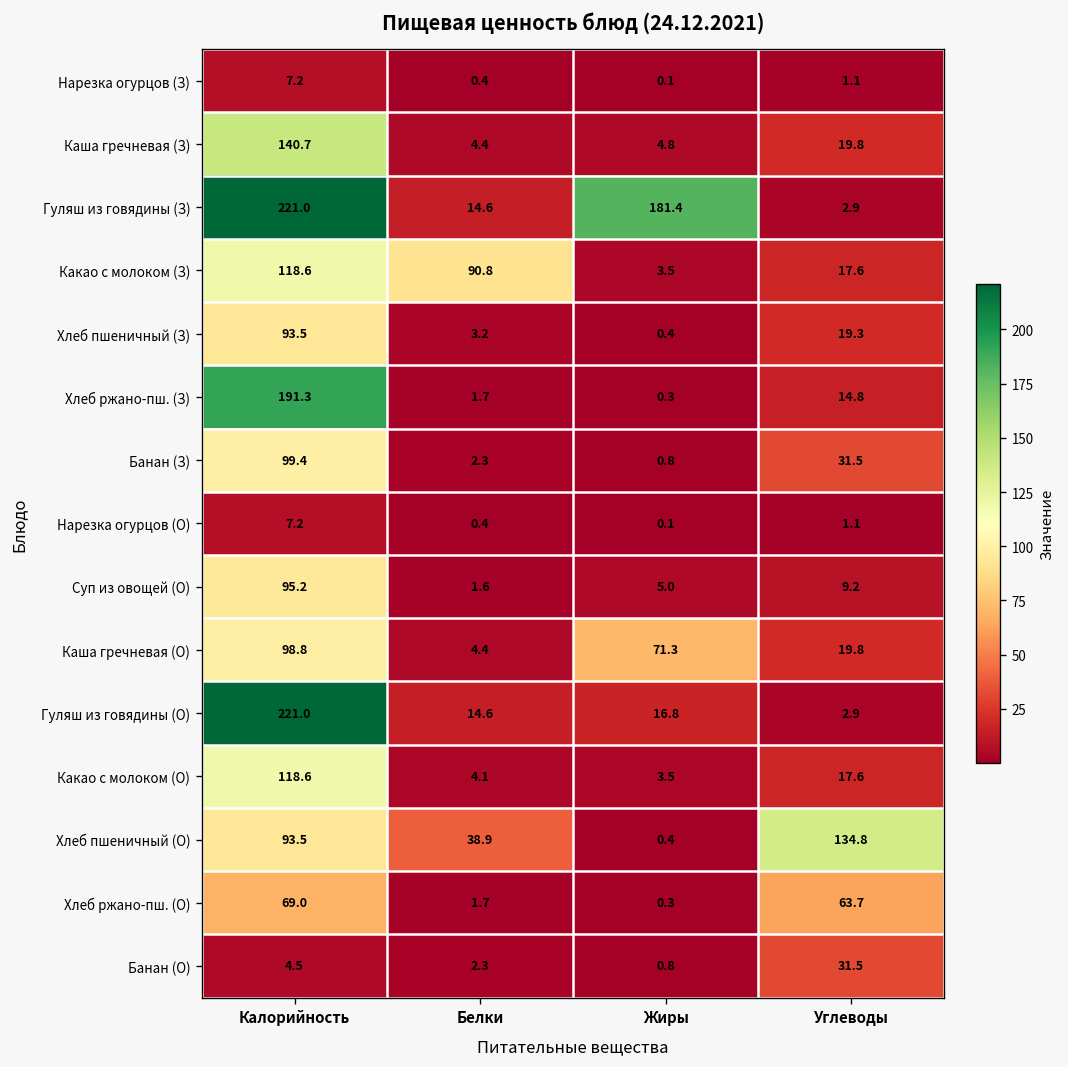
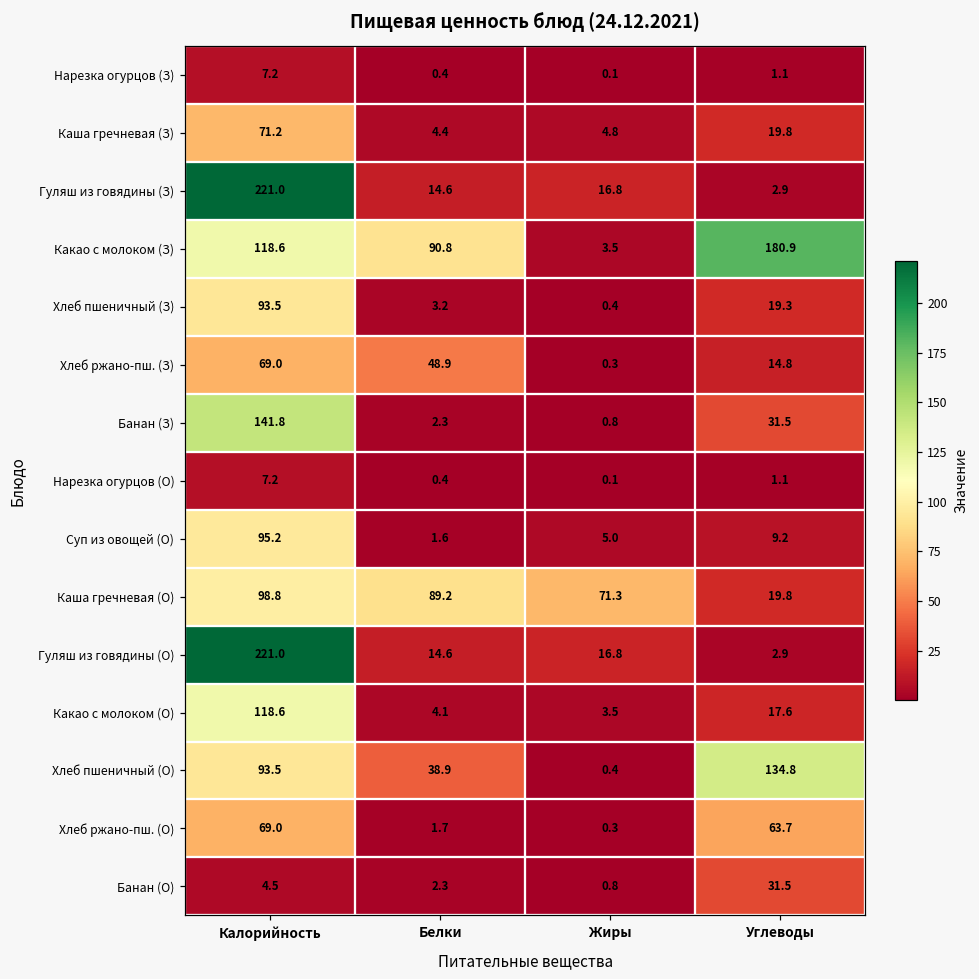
Каша гречневая (З), Калорийность: 140.7 -> 71.2
Гуляш из говядины (З), Жиры: 181.4 -> 16.8
Какао с молоком (З), Углеводы: 17.6 -> 180.9
Хлеб ржано-пш. (З), Калорийность: 191.3 -> 69.0
Хлеб ржано-пш. (З), Белки: 1.7 -> 48.9
Банан (З), Калорийность: 99.4 -> 141.8
Каша гречневая (О), Белки: 4.4 -> 89.2
